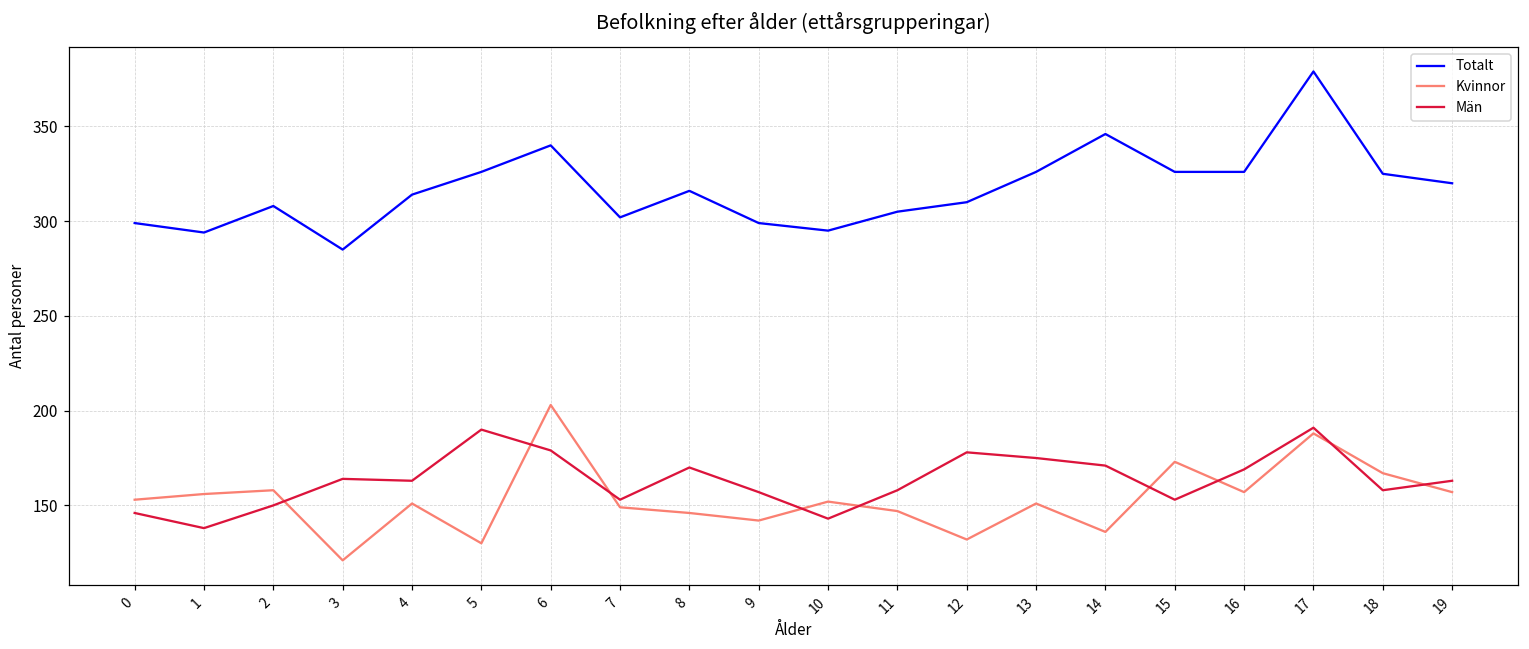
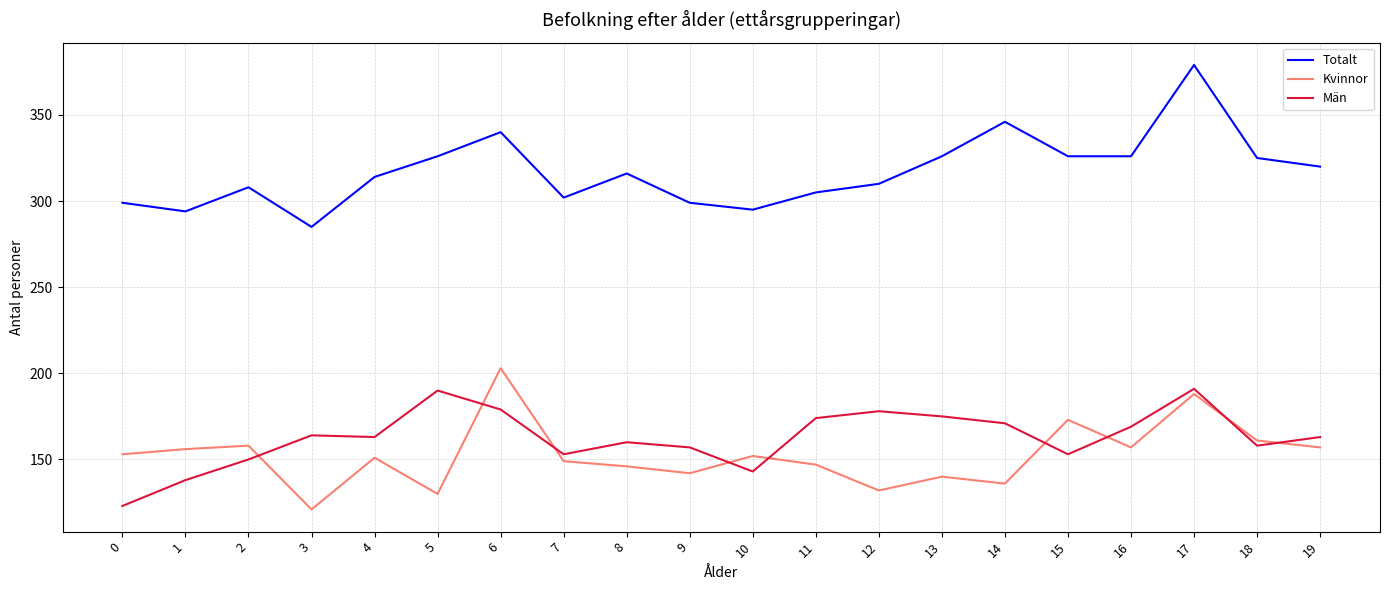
Män, 0: 146 -> 123
Män, 8: 170 -> 160
Män, 11: 158 -> 174
Kvinnor, 13: 151 -> 140
Kvinnor, 18: 167 -> 161
